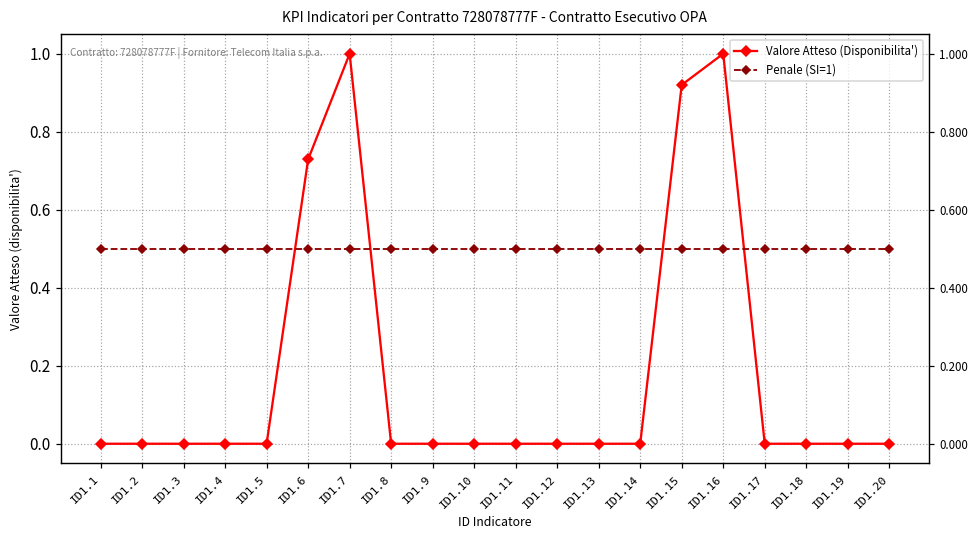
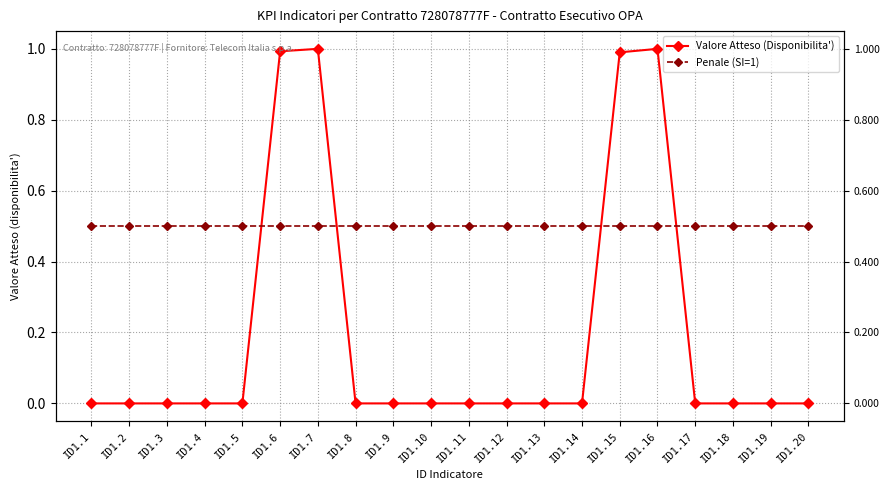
Valore Atteso (Disponibilita'), ID1.6: 0.73 -> 0.99
Valore Atteso (Disponibilita'), ID1.15: 0.92 -> 0.99
